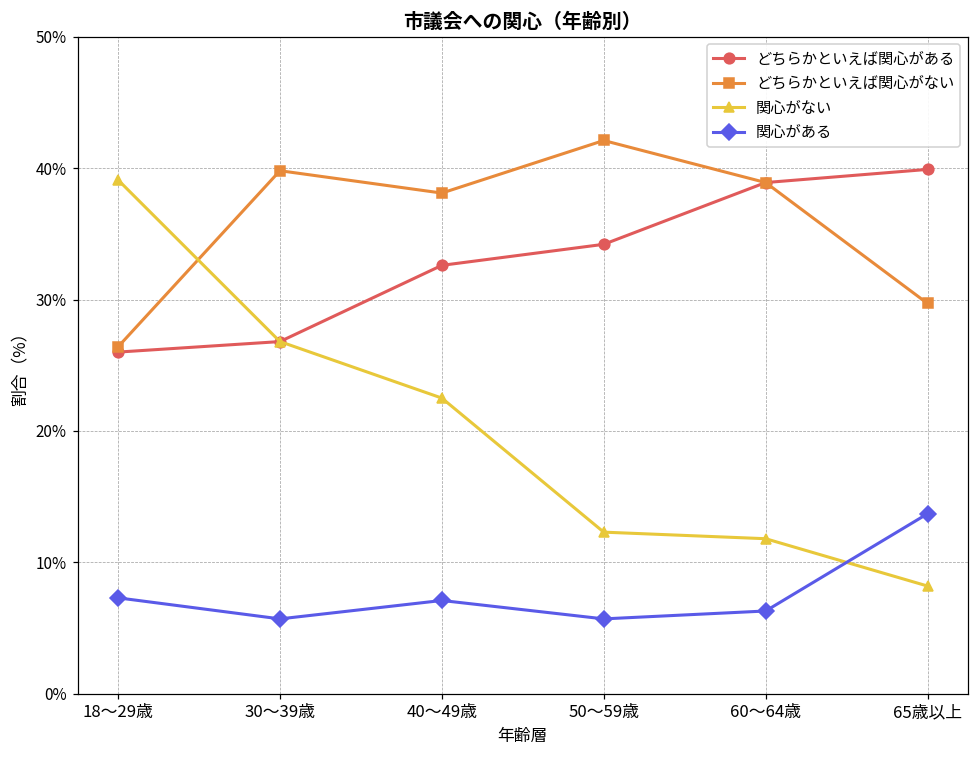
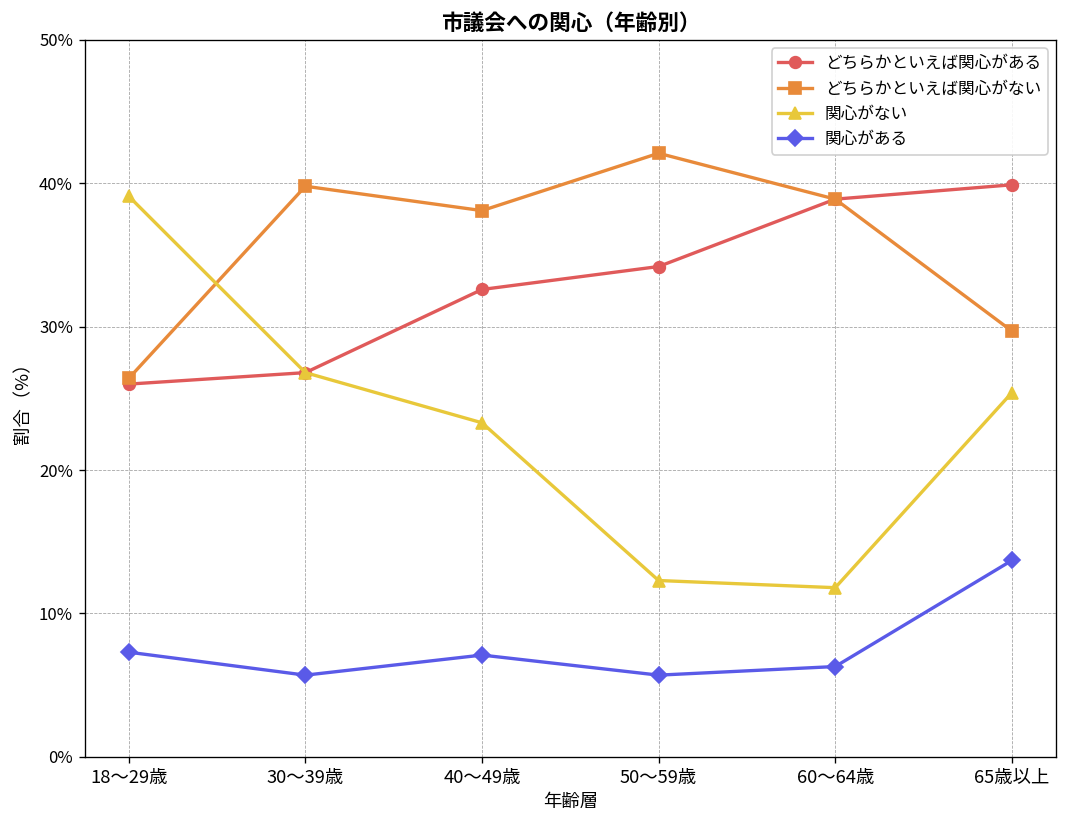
関心がない, 40～49歳: 22.5% -> 23.3%
関心がない, 65歳以上: 8.2% -> 25.4%
